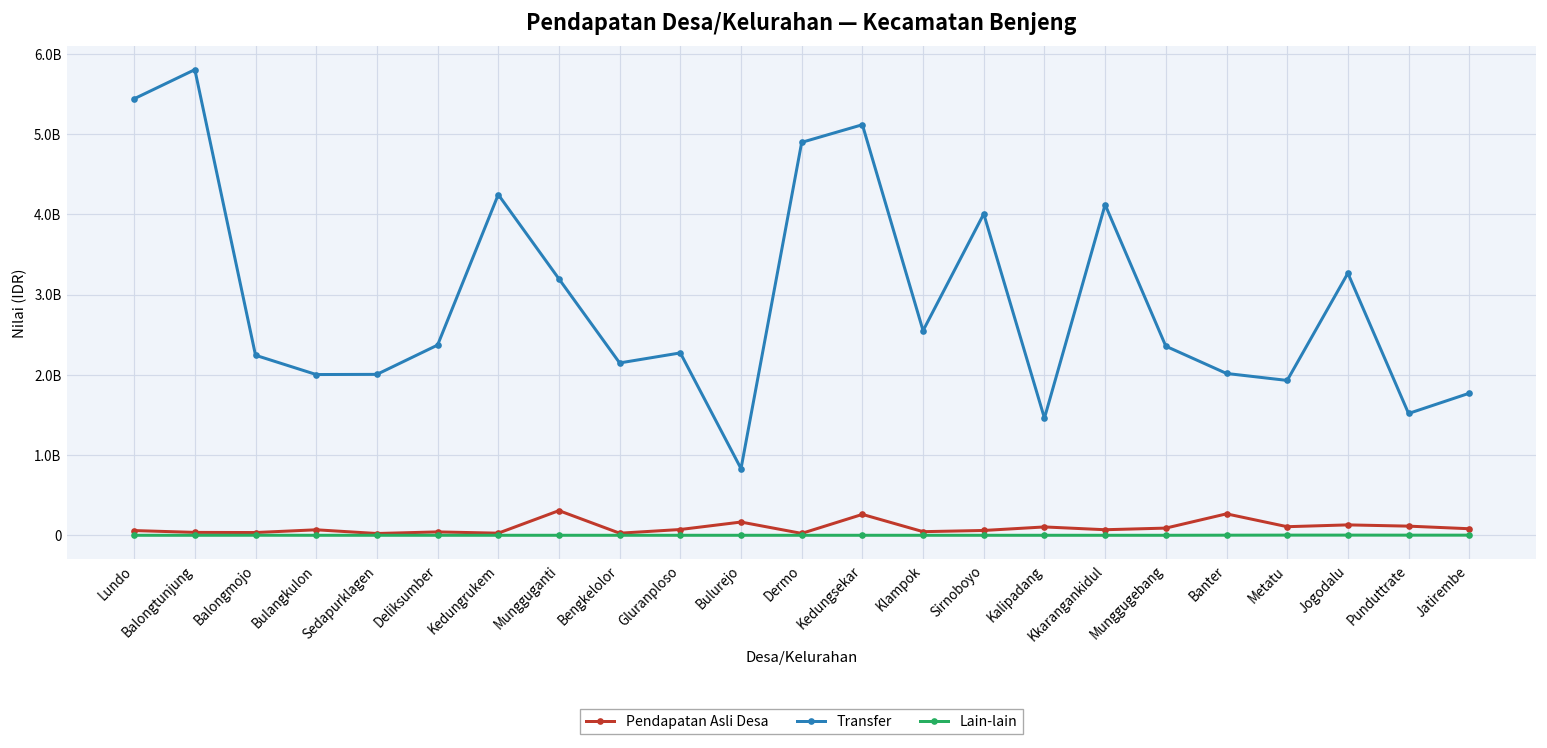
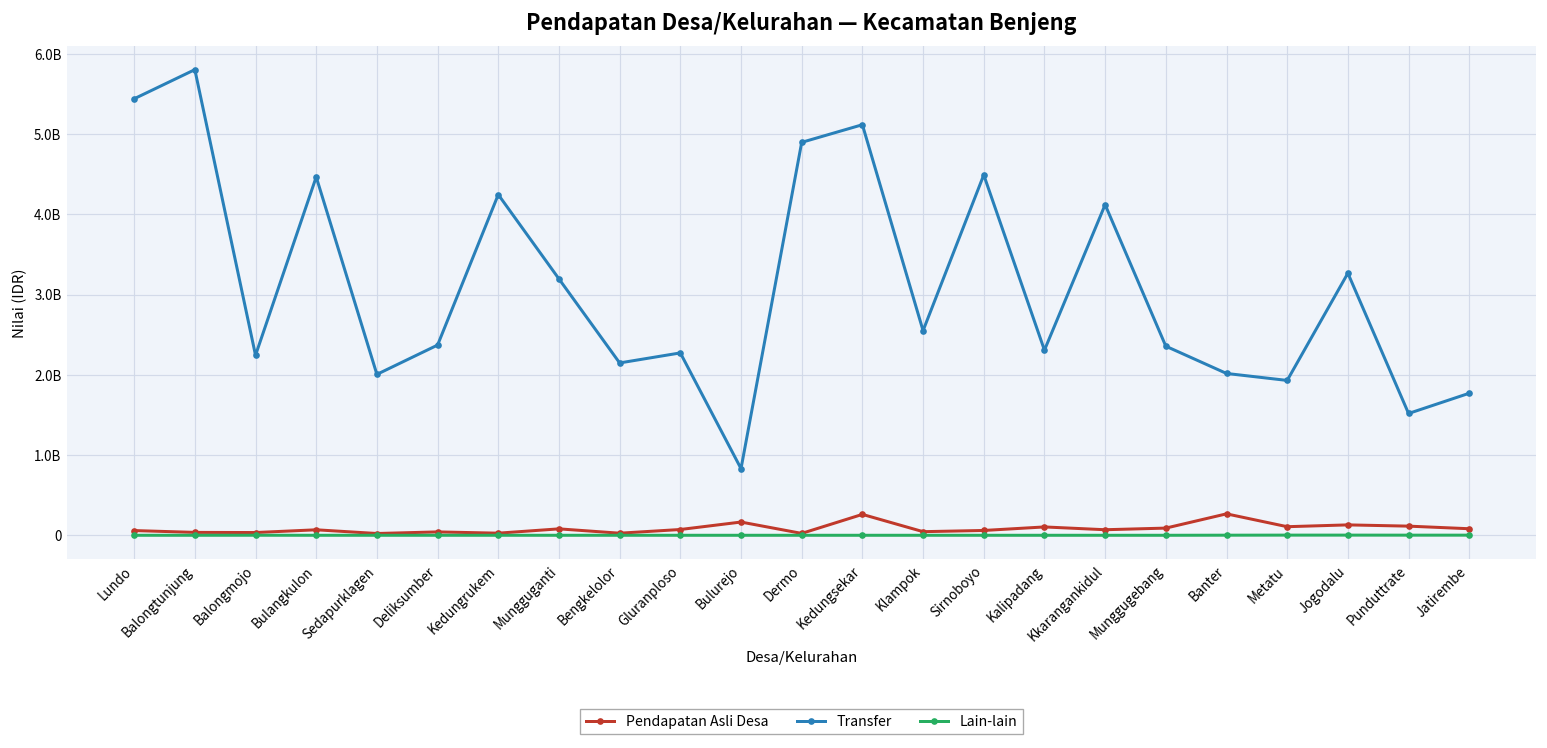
Transfer, Bulangkulon: 2000000000 -> 4500000000
Pendapatan Asli Desa, Mungguganti: 300000000 -> 100000000
Transfer, Sirnoboyo: 4000000000 -> 4500000000
Transfer, Kalipadang: 1500000000 -> 2300000000
